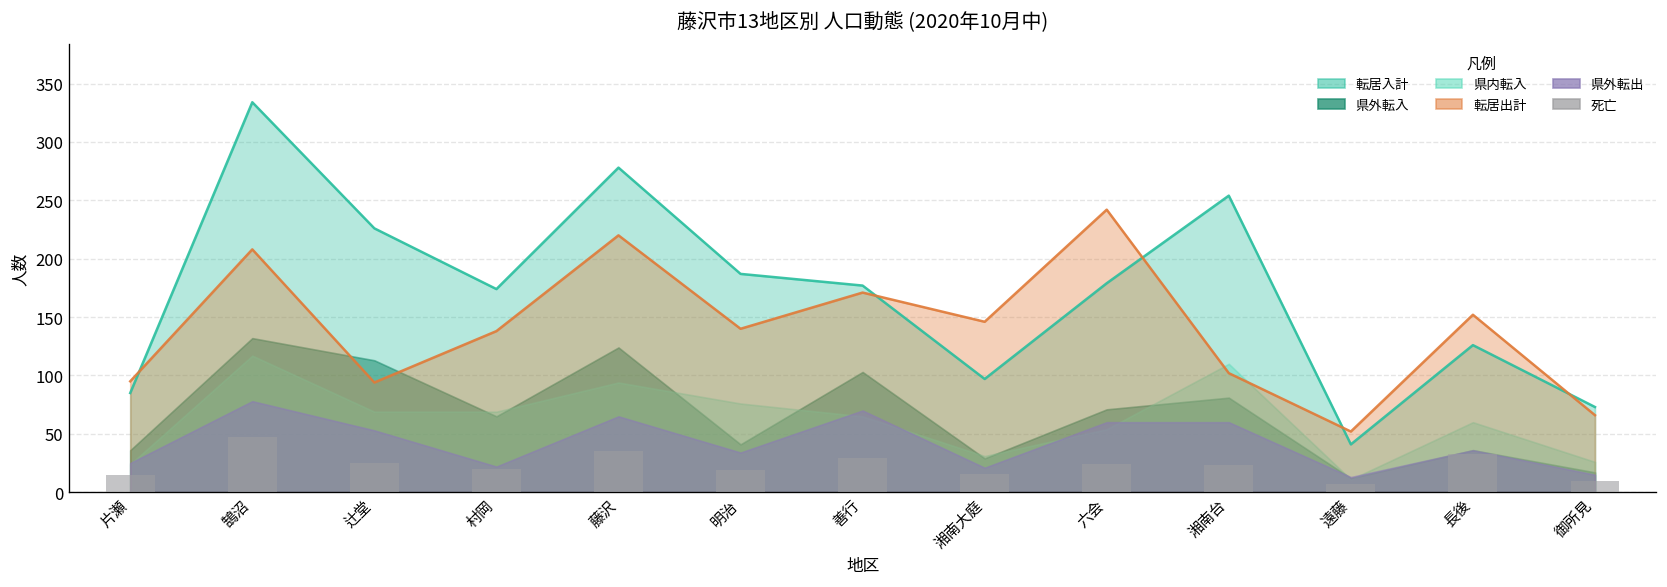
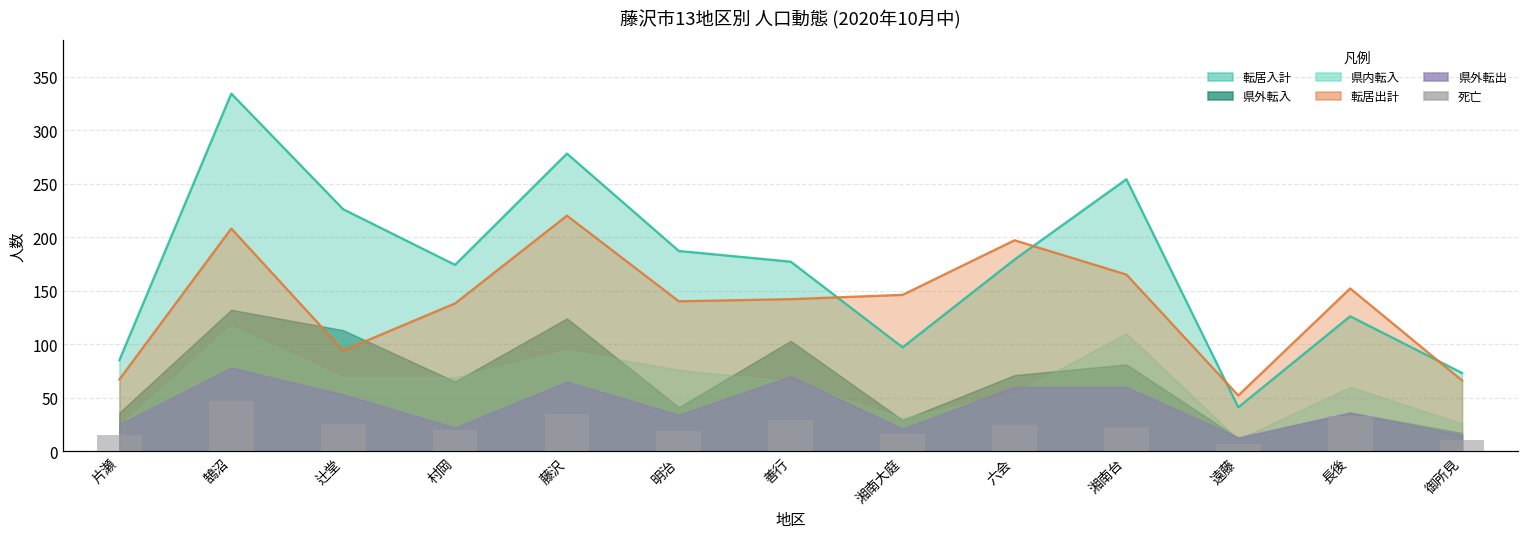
転居出計, 片瀬: 100 -> 70
転居出計, 善行: 170 -> 140
転居出計, 六会: 240 -> 200
転居出計, 湘南台: 100 -> 170
